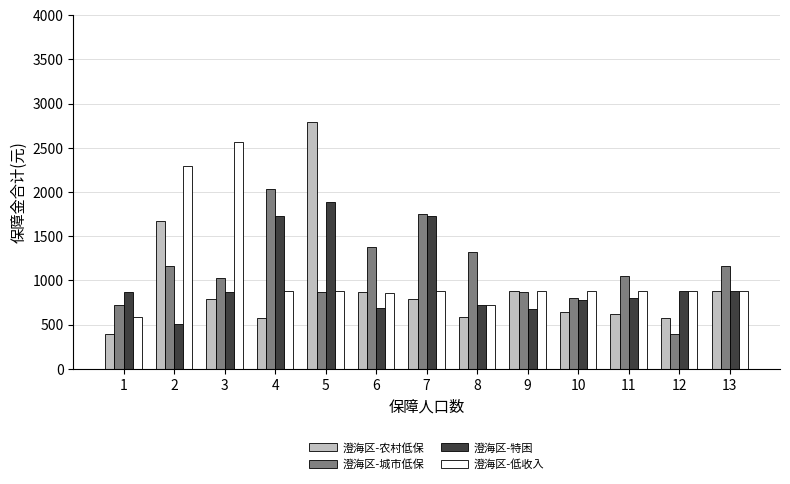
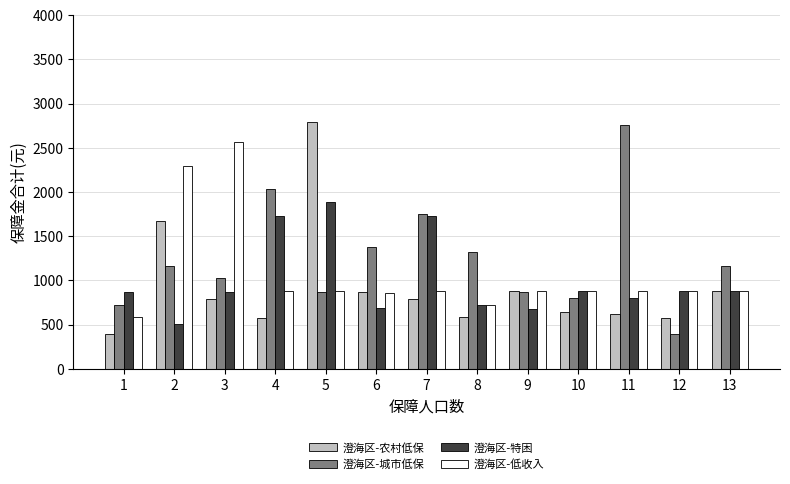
澄海区-特困, 10: 800 -> 900
澄海区-城市低保, 11: 1000 -> 2800
